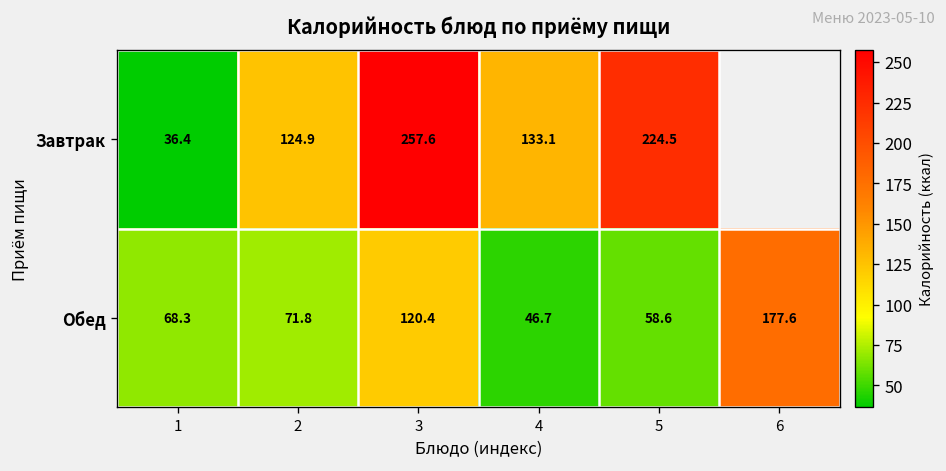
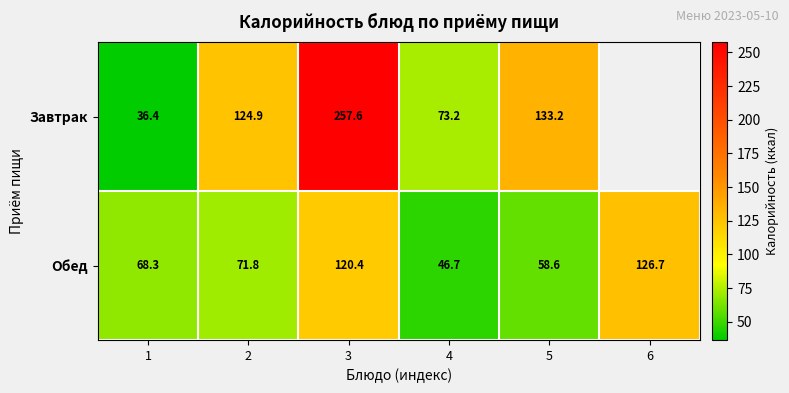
Завтрак, 4: 133.1 -> 73.2
Завтрак, 5: 224.5 -> 133.2
Обед, 6: 177.6 -> 126.7
